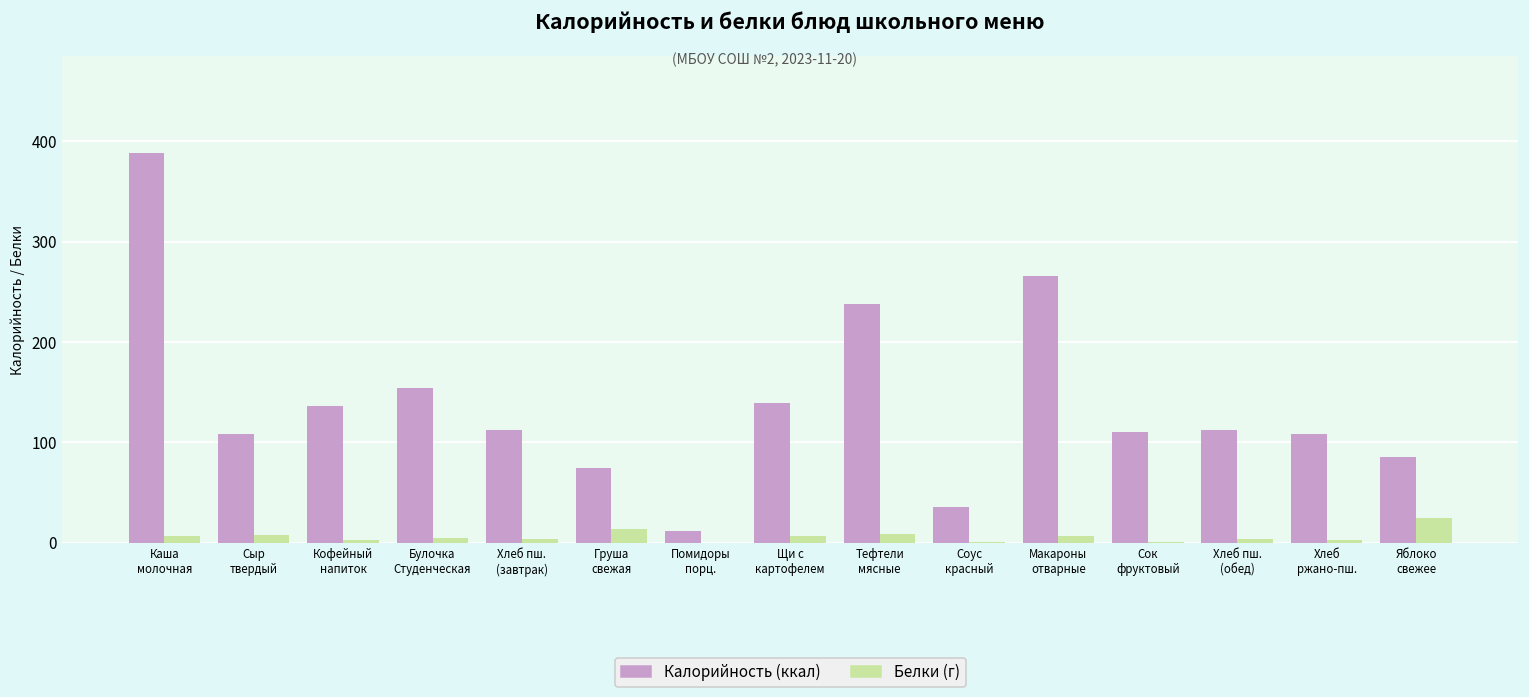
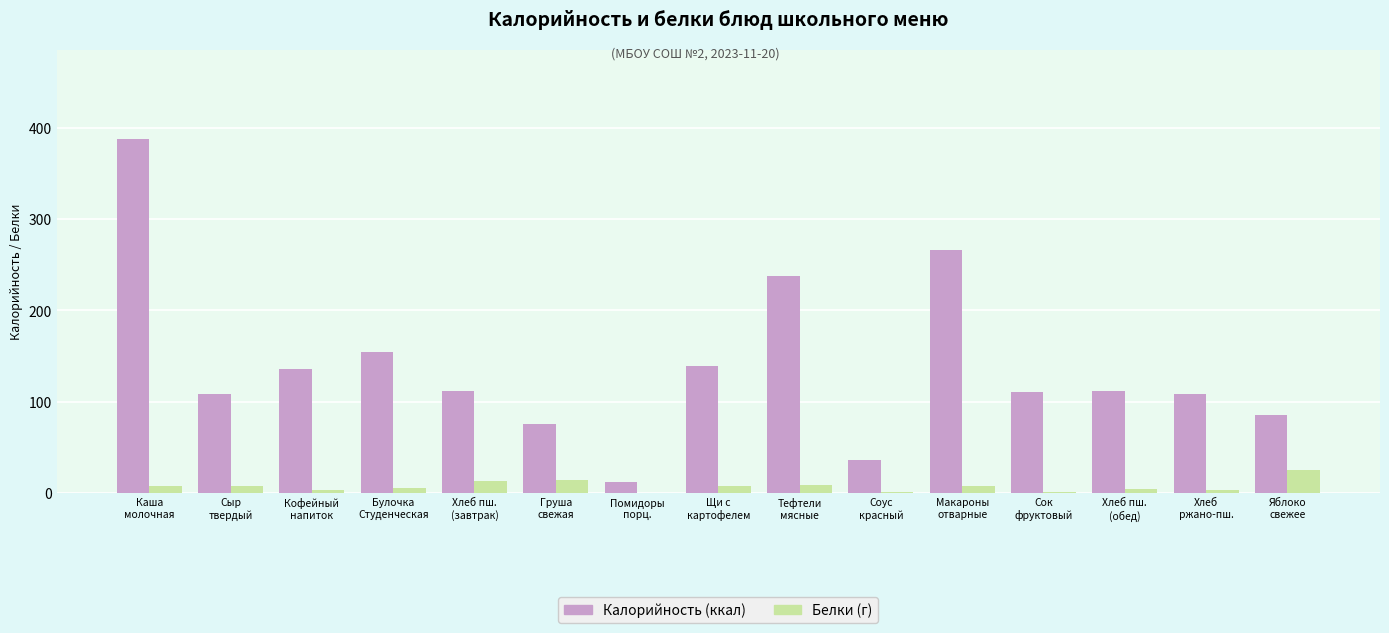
Белки (г), Хлеб пш. (завтрак): 0 -> 10
